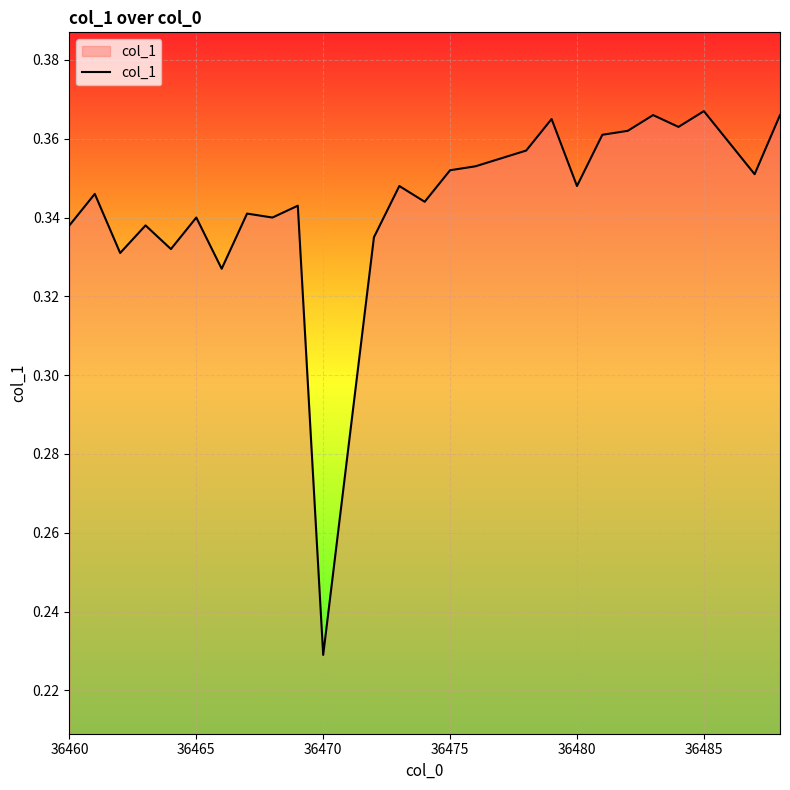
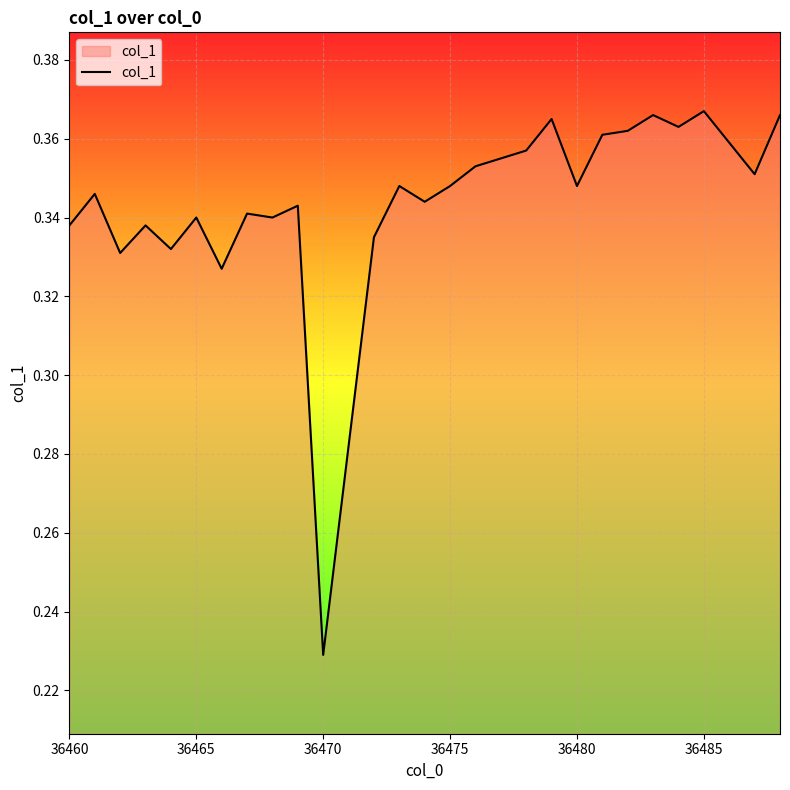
36475: 0.352 -> 0.348
